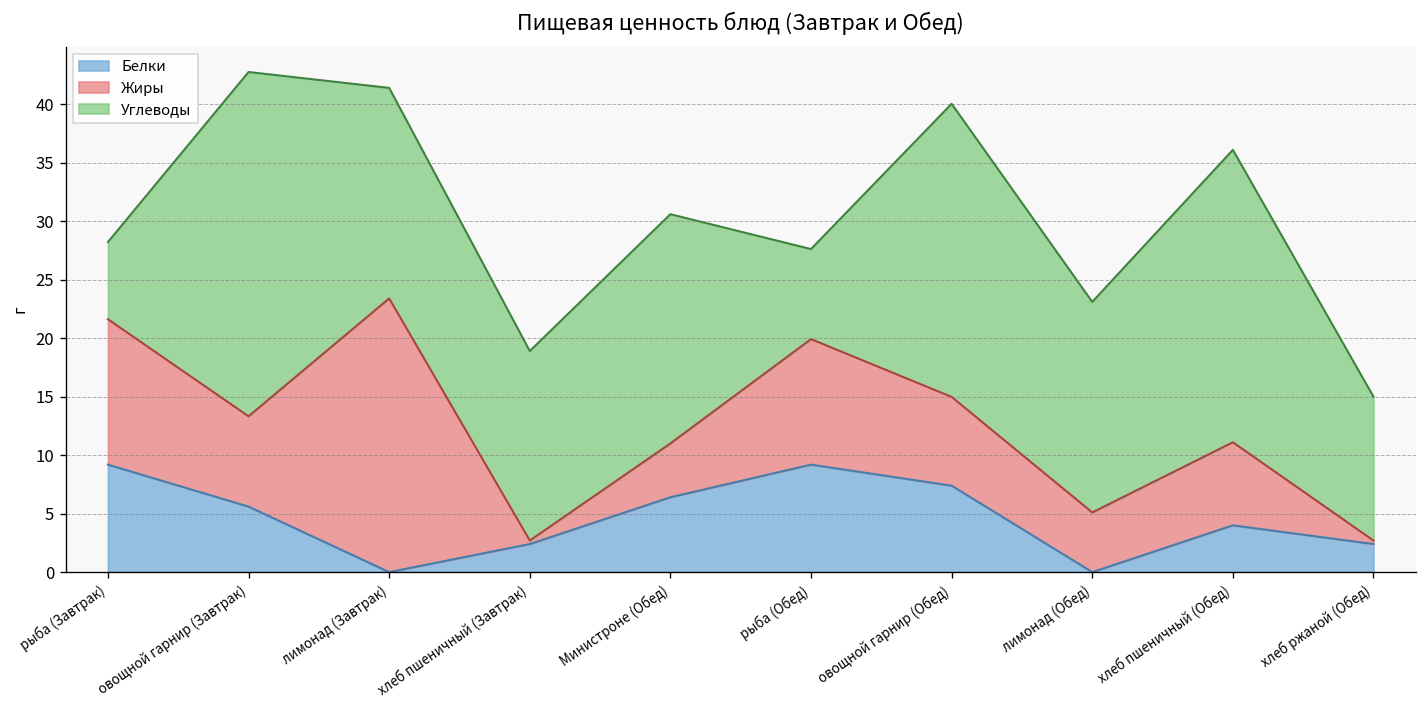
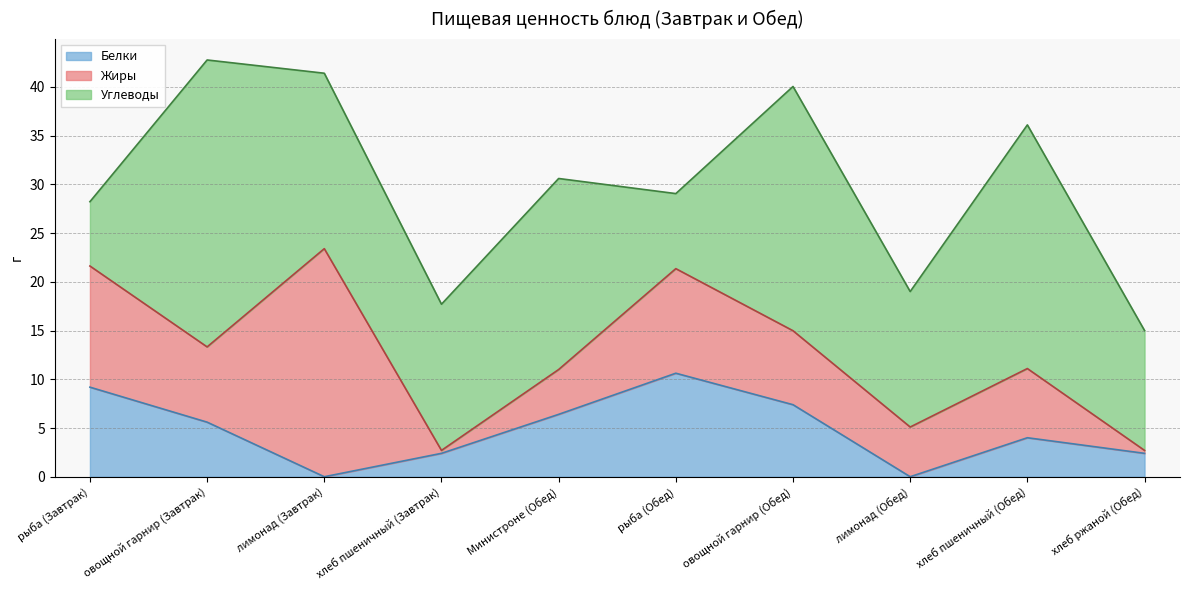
Углеводы, хлеб пшеничный (Завтрак): 16 -> 15
Белки, рыба (Обед): 9 -> 11
Углеводы, лимонад (Обед): 18 -> 14
